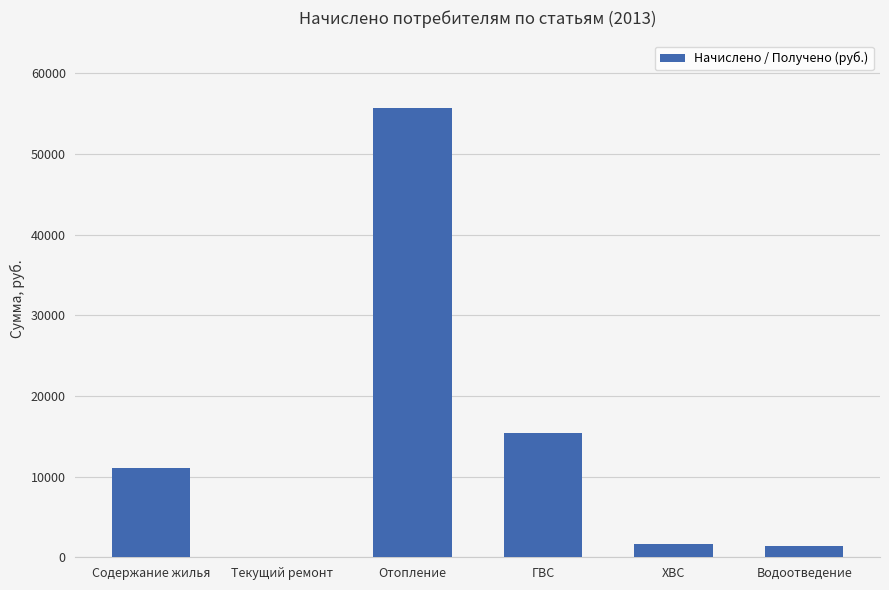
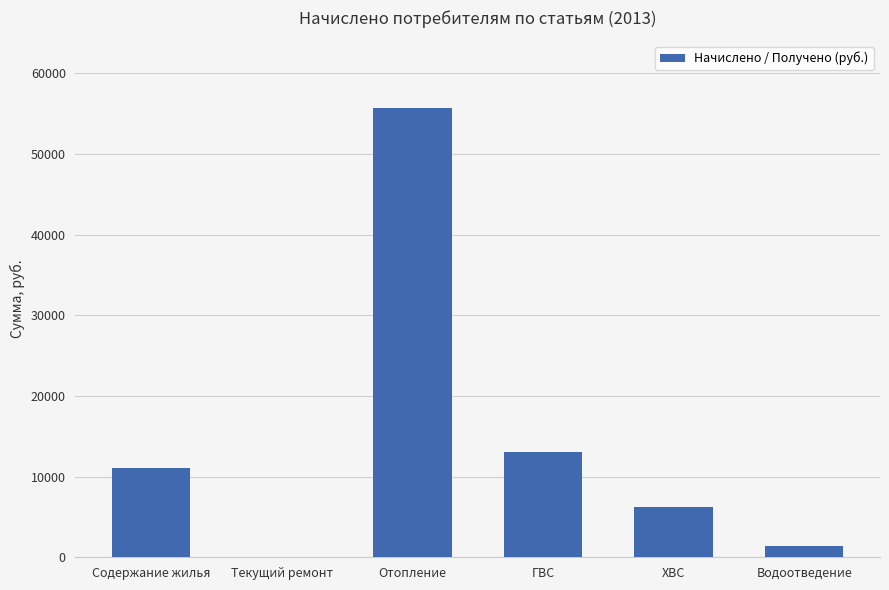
ГВС: 15000 -> 13000
ХВС: 2000 -> 6000
